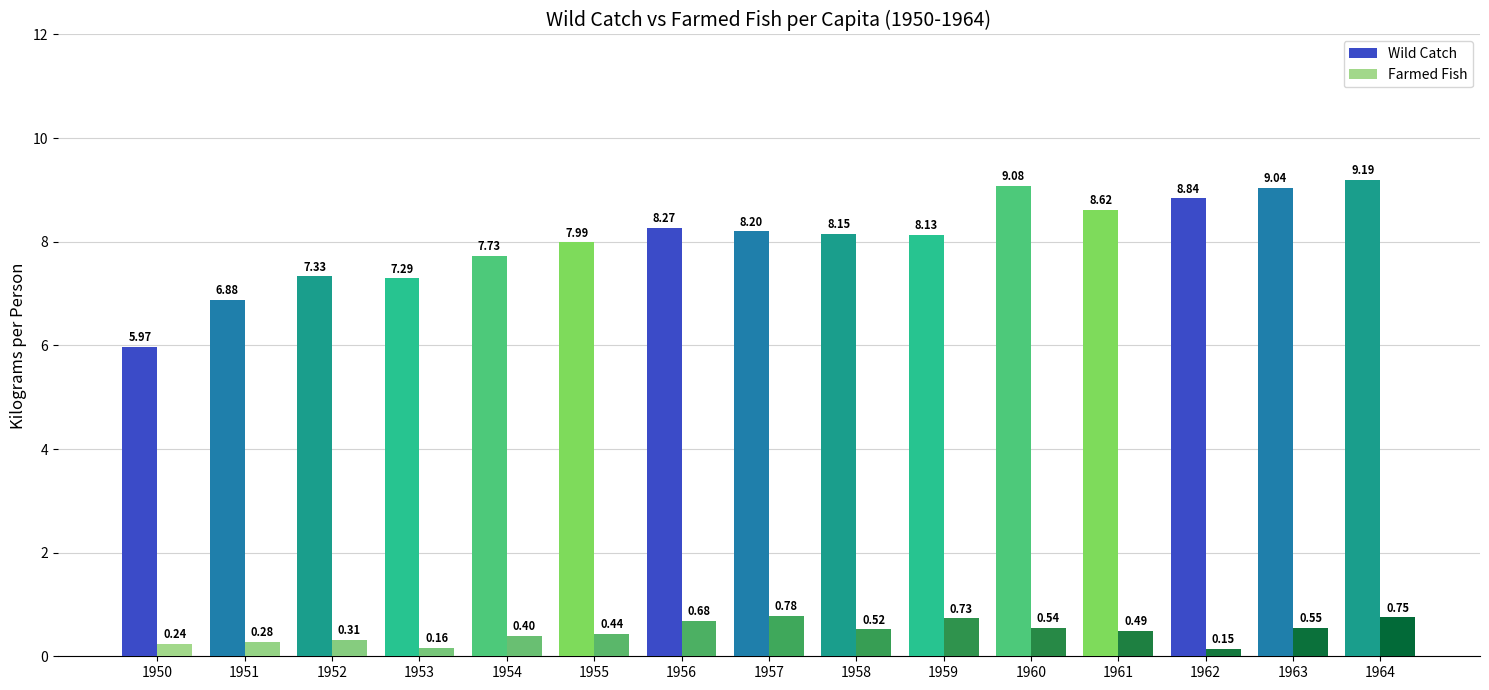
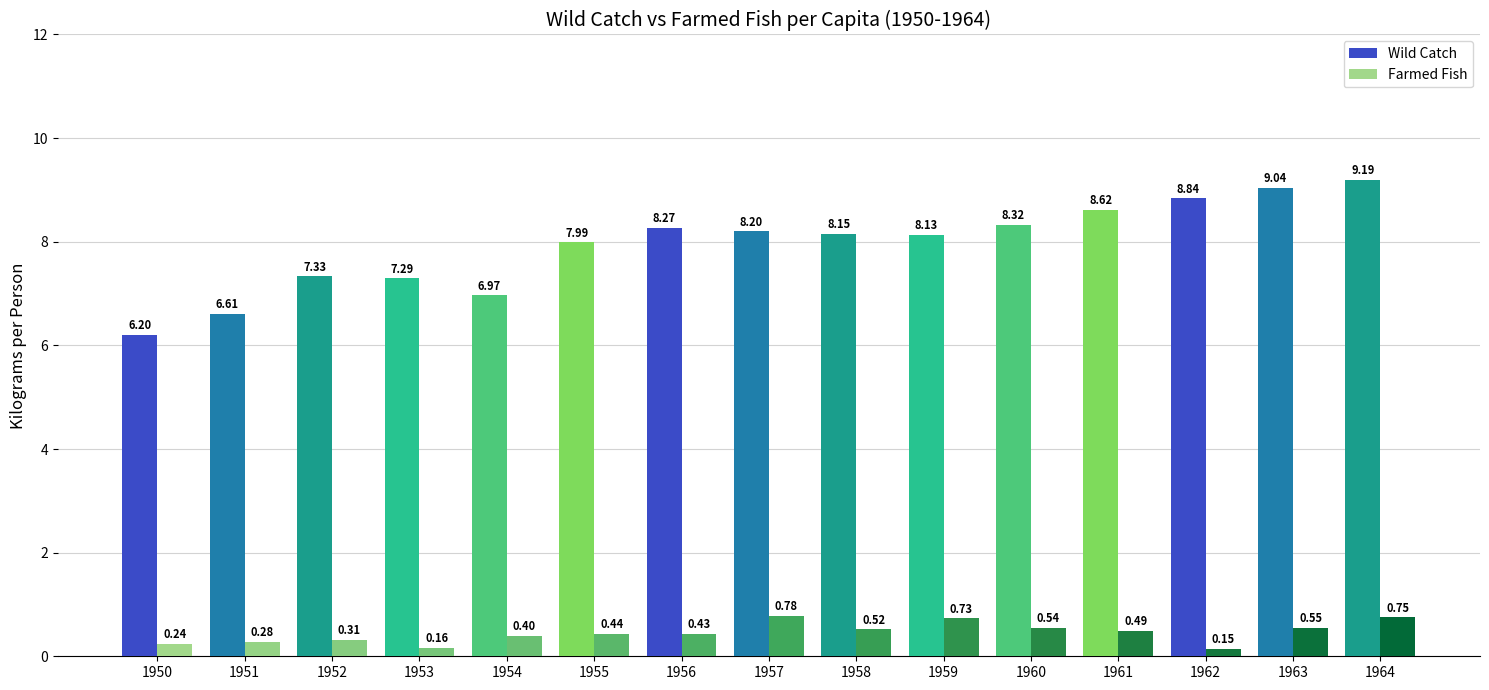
Wild Catch, 1950: 5.97 -> 6.20
Wild Catch, 1951: 6.88 -> 6.61
Wild Catch, 1954: 7.73 -> 6.97
Farmed Fish, 1956: 0.68 -> 0.43
Wild Catch, 1960: 9.08 -> 8.32
